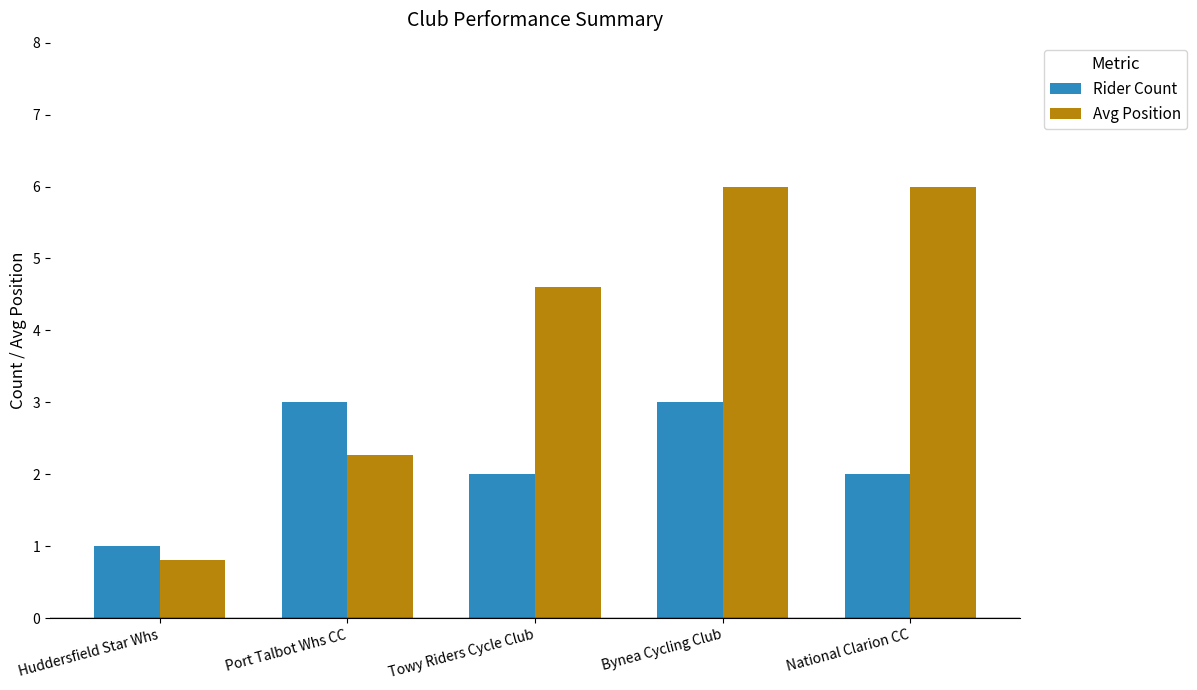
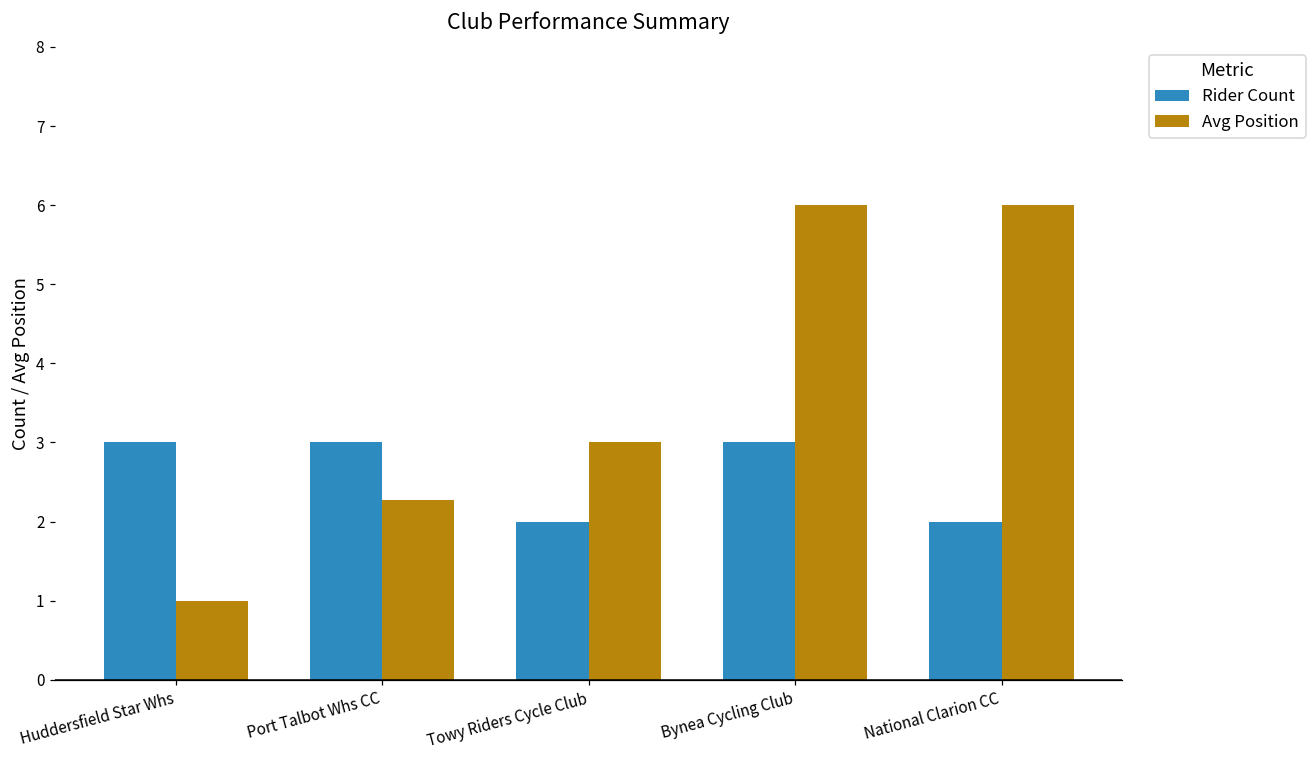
Rider Count, Huddersfield Star Whs: 1 -> 3
Avg Position, Huddersfield Star Whs: 0.8 -> 1.0
Avg Position, Towy Riders Cycle Club: 4.6 -> 3.0
